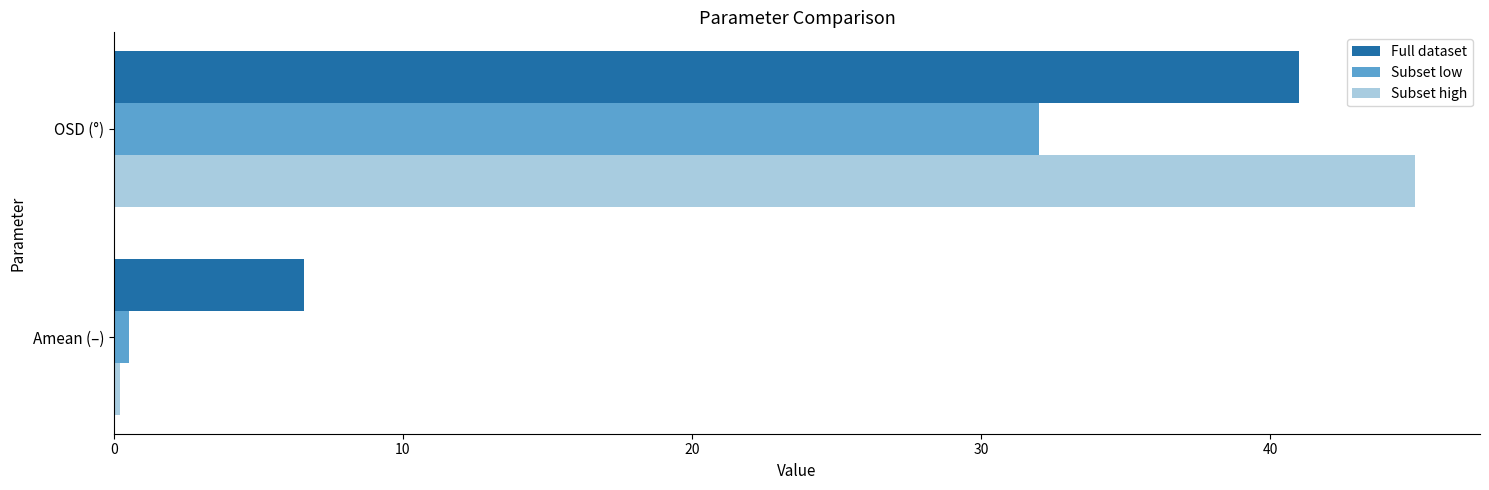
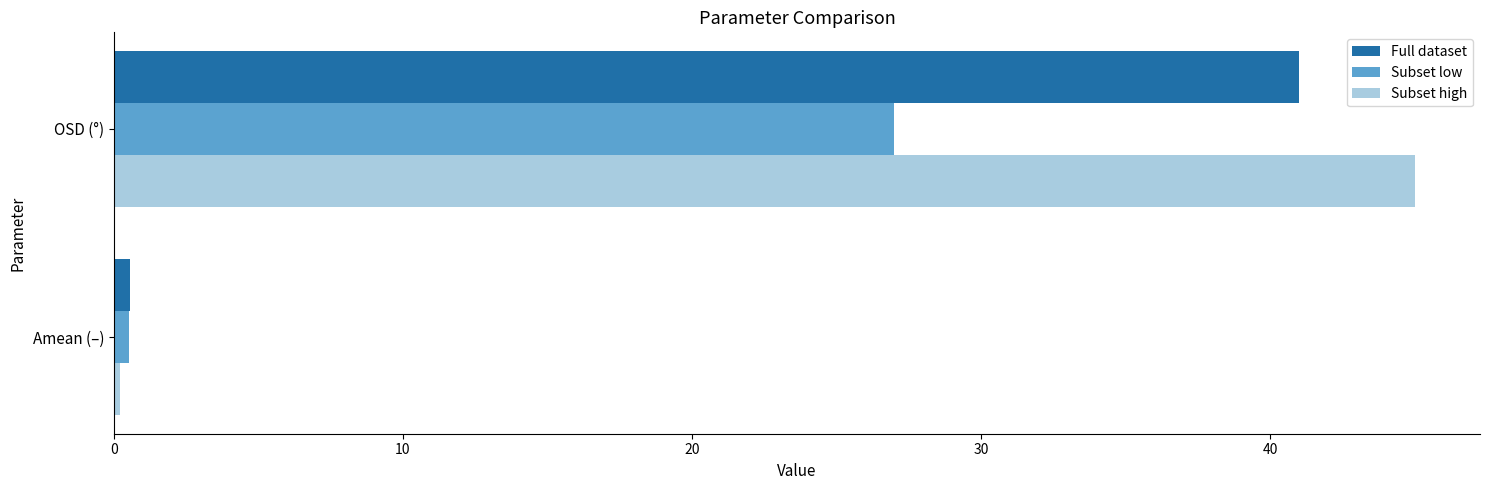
Subset low, OSD (°): 32 -> 27
Full dataset, Amean (–): 6.6 -> 0.6
